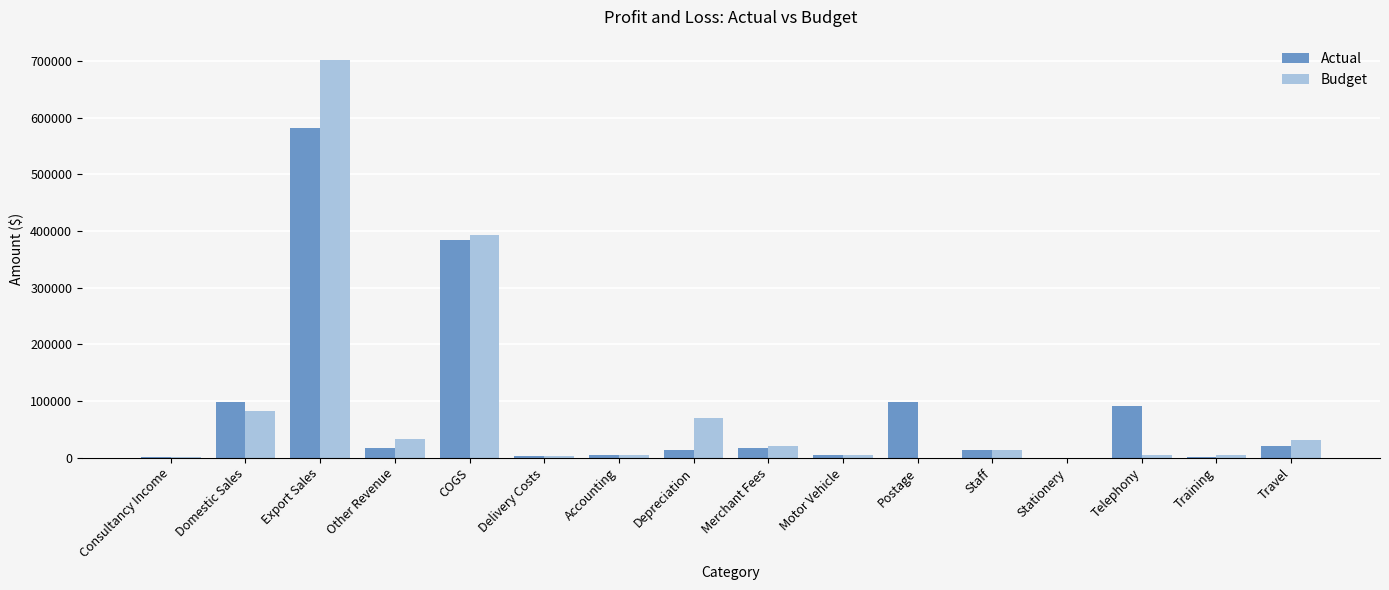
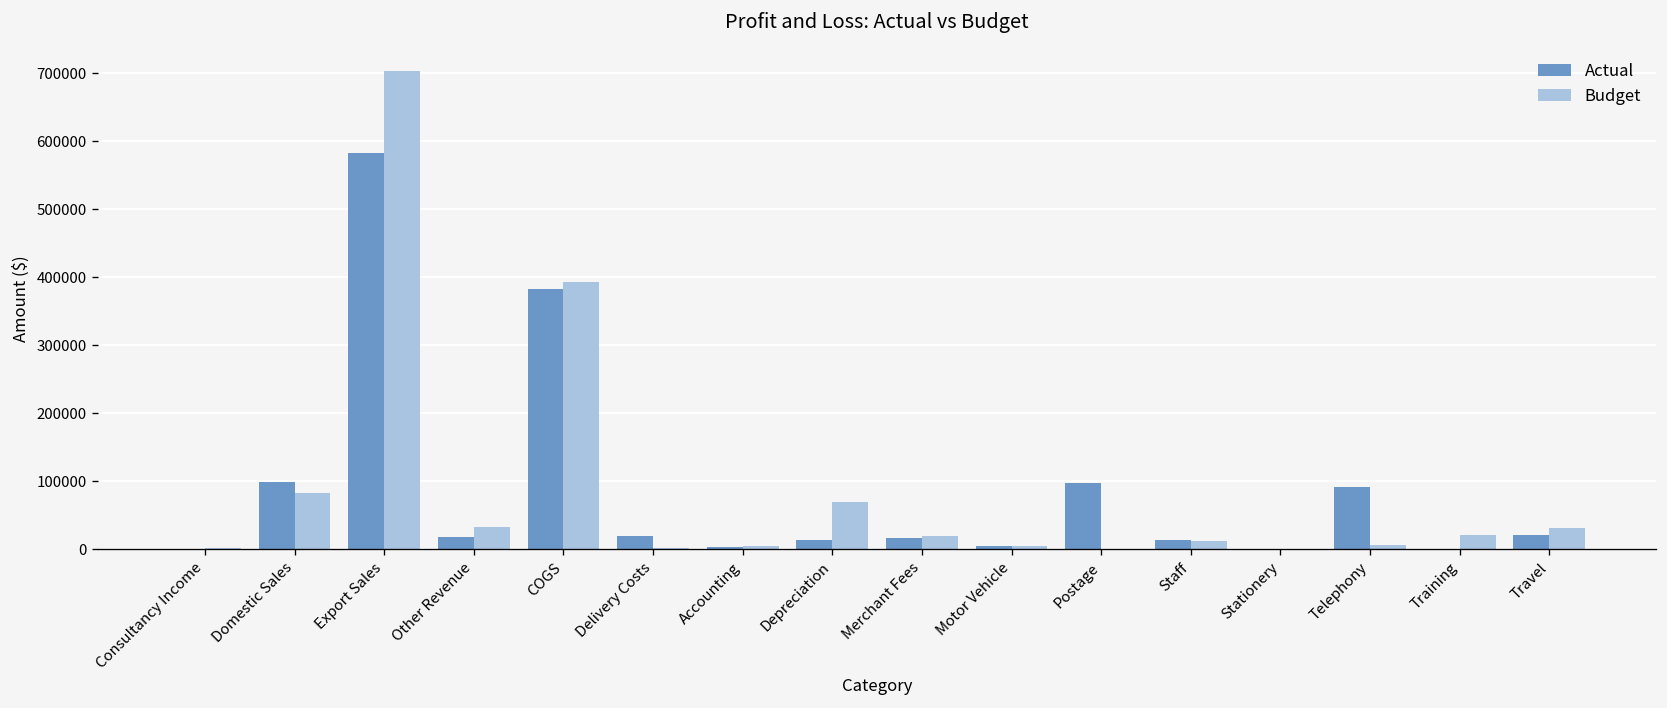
Actual, Delivery Costs: 0 -> 20000
Budget, Training: 0 -> 20000
